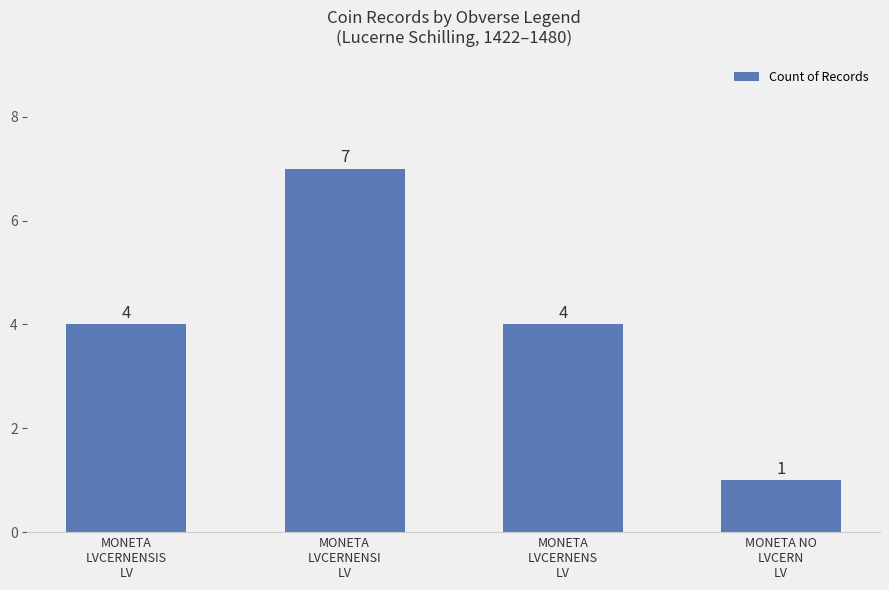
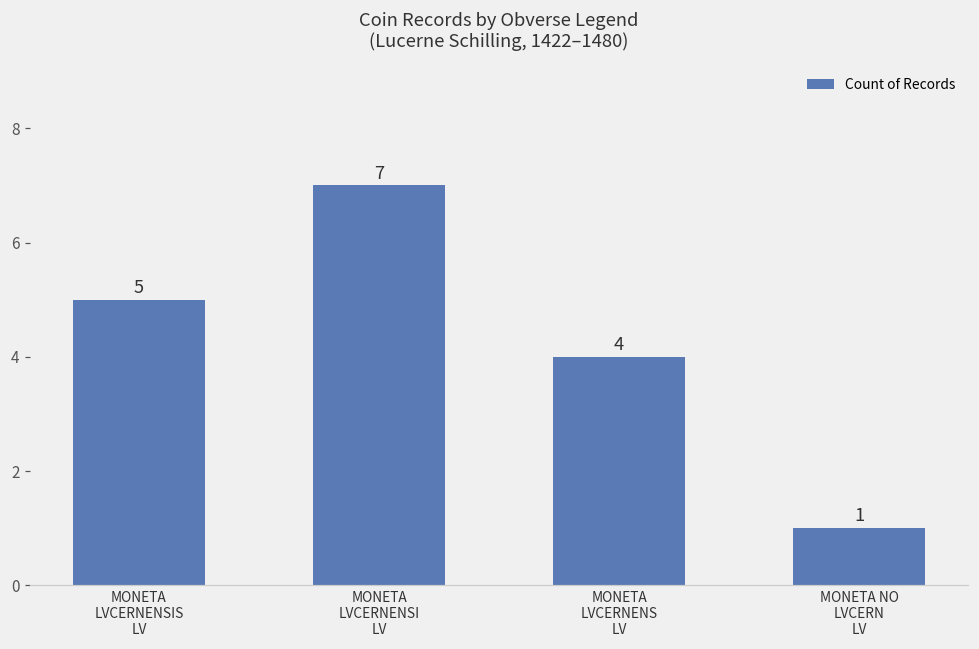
MONETA LVCERNENSIS LV: 4 -> 5
